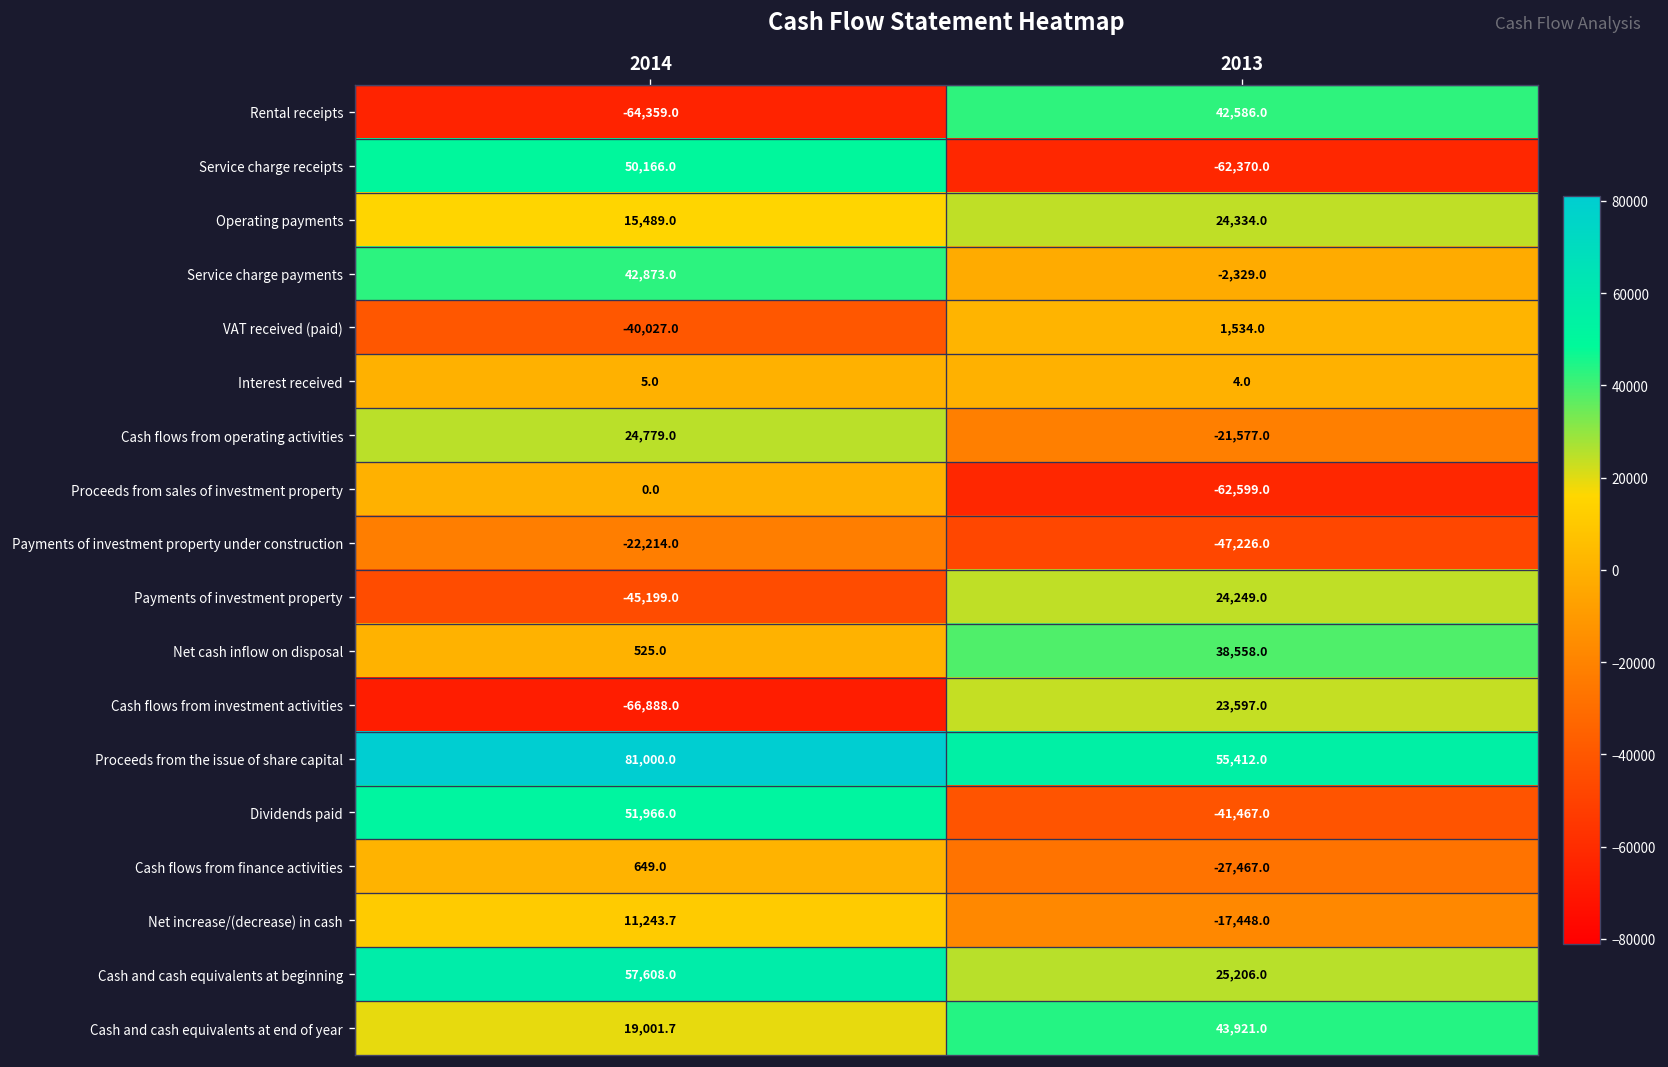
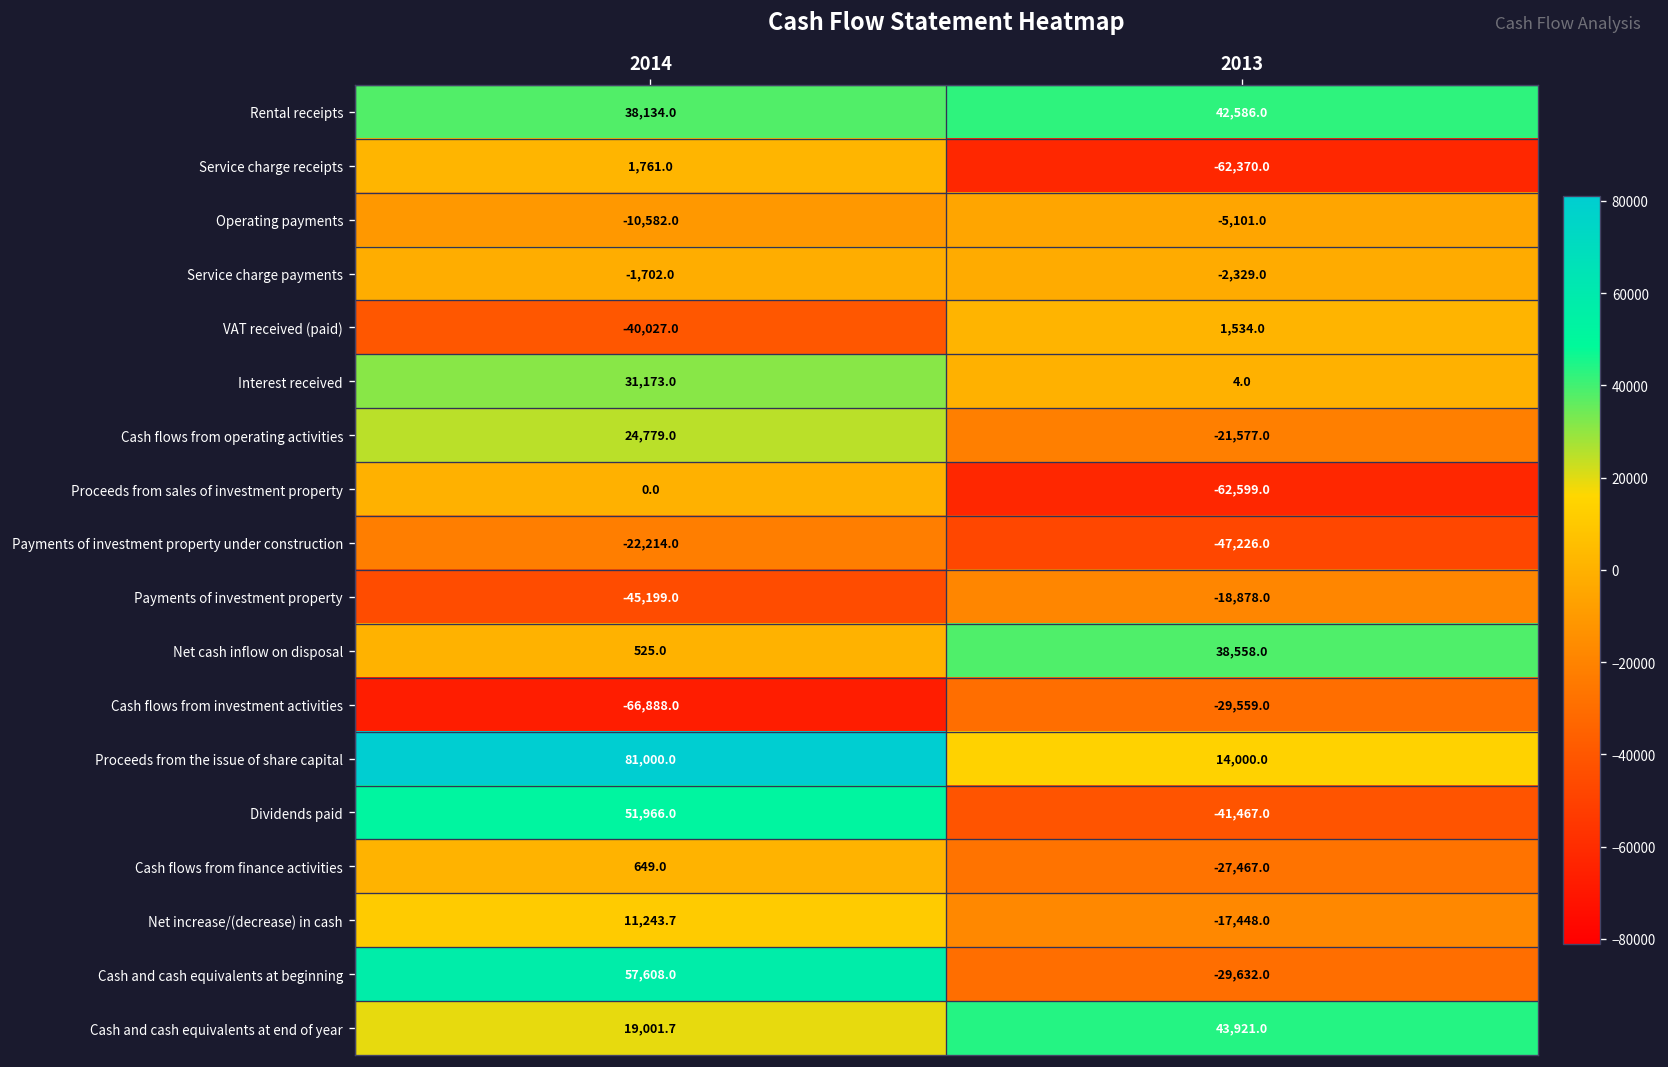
Rental receipts, 2014: -64,359.0 -> 38,134.0
Service charge receipts, 2014: 50,166.0 -> 1,761.0
Operating payments, 2014: 15,489.0 -> -10,582.0
Operating payments, 2013: 24,334.0 -> -5,101.0
Service charge payments, 2014: 42,873.0 -> -1,702.0
Interest received, 2014: 5.0 -> 31,173.0
Payments of investment property, 2013: 24,249.0 -> -18,878.0
Cash flows from investment activities, 2013: 23,597.0 -> -29,559.0
Proceeds from the issue of share capital, 2013: 55,412.0 -> 14,000.0
Cash and cash equivalents at beginning, 2013: 25,206.0 -> -29,632.0
